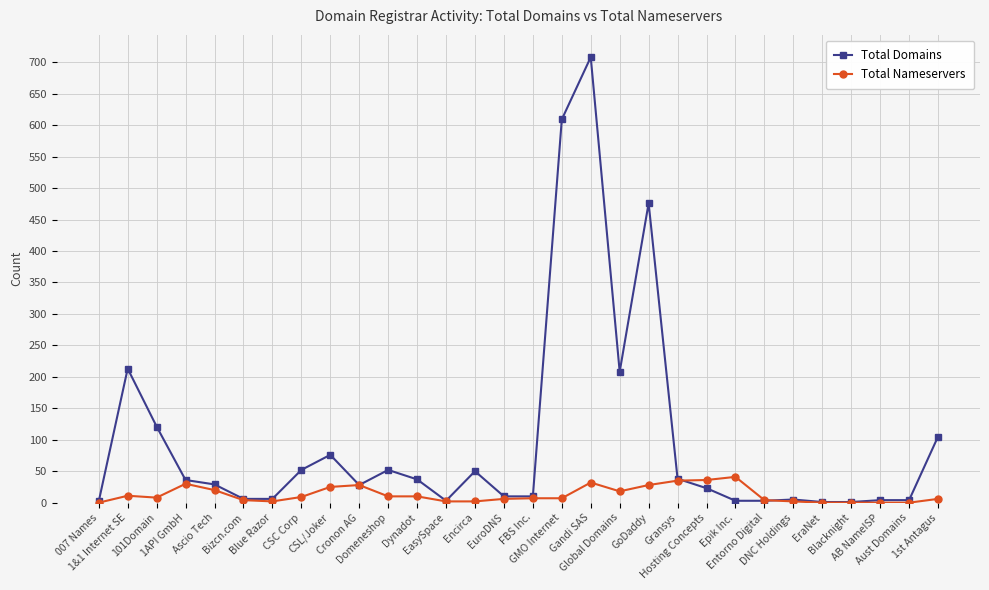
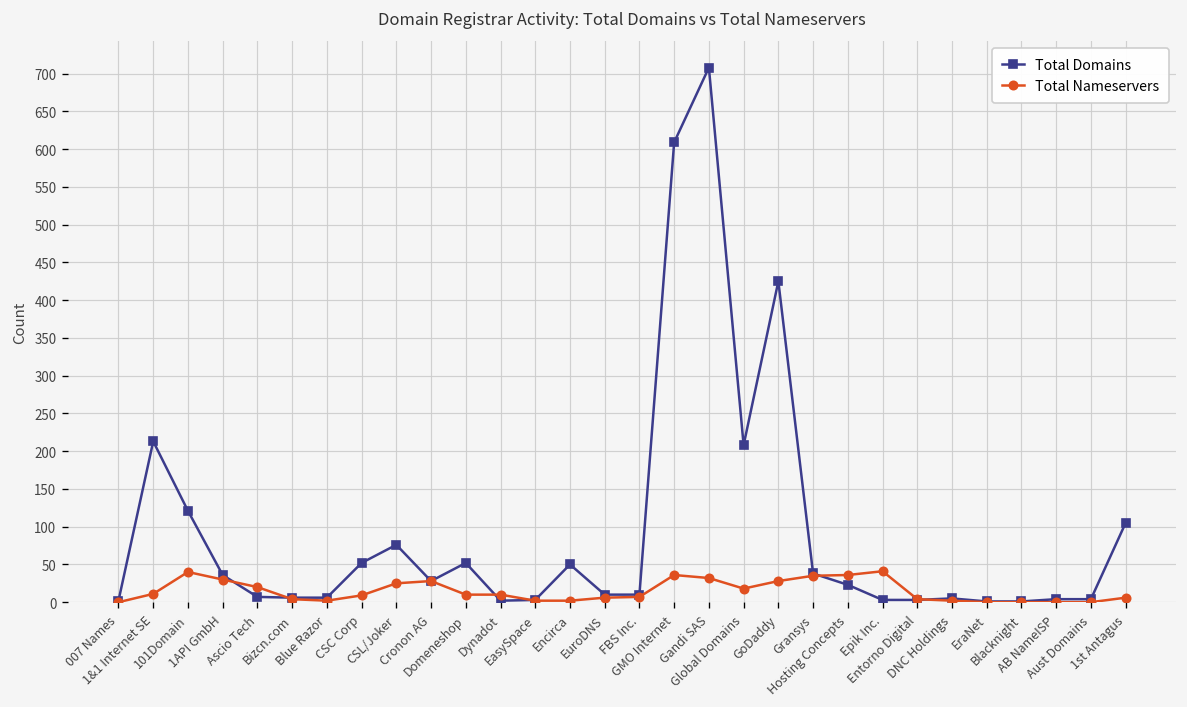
Total Nameservers, 101Domain: 10 -> 40
Total Domains, Ascio Tech: 30 -> 10
Total Domains, Dynadot: 40 -> 0
Total Nameservers, GMO Internet: 10 -> 40
Total Domains, GoDaddy: 480 -> 430
